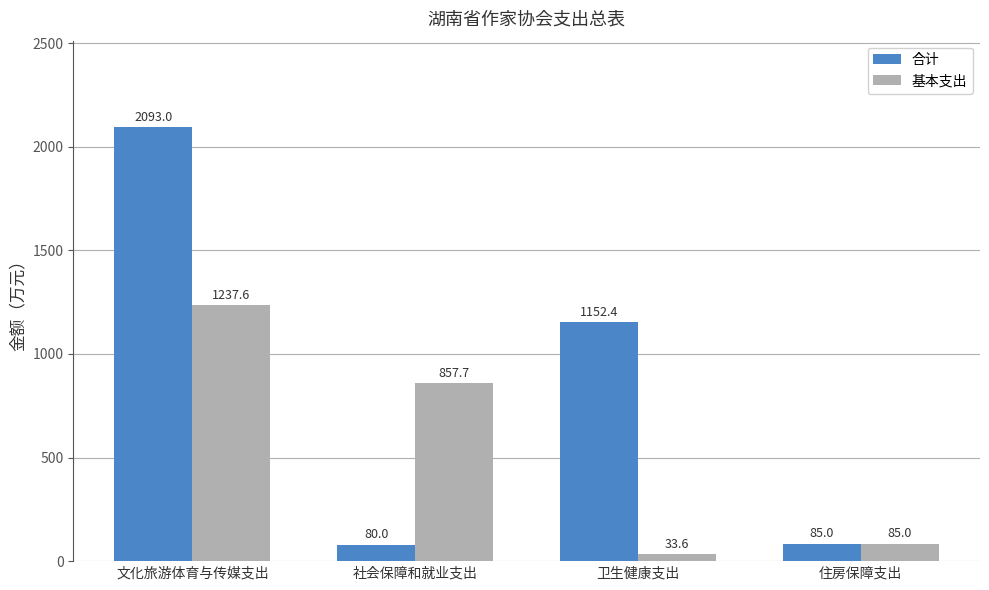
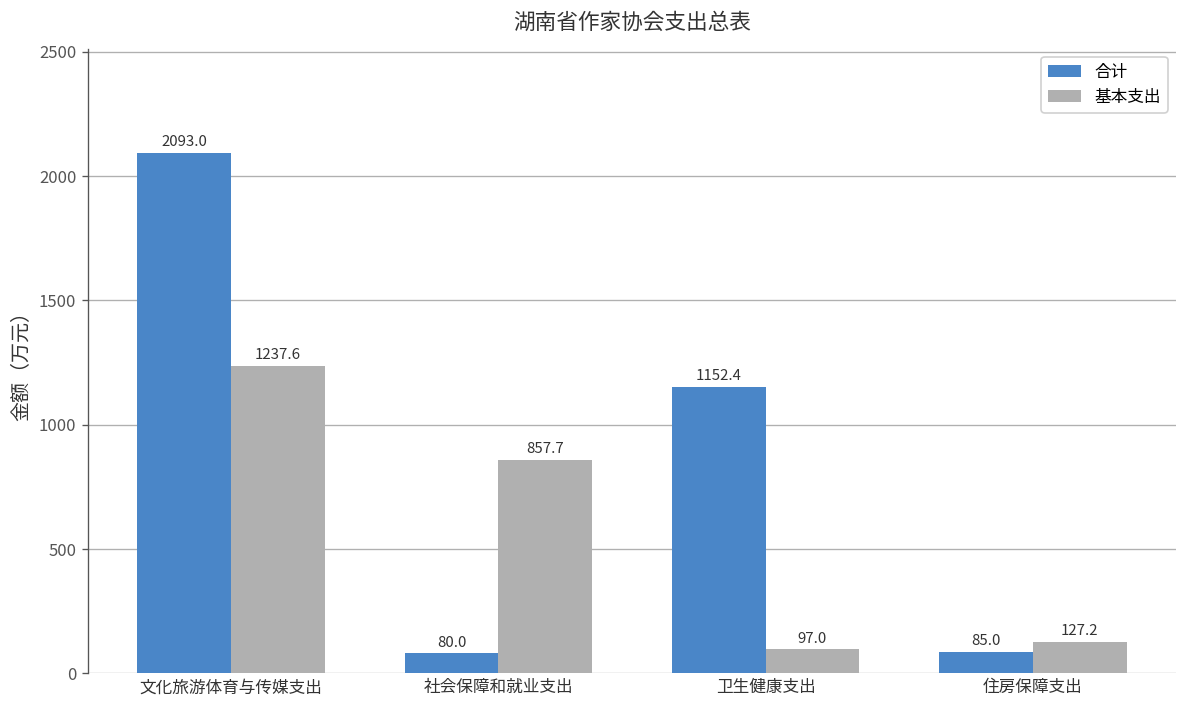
基本支出, 卫生健康支出: 33.6 -> 97.0
基本支出, 住房保障支出: 85.0 -> 127.2
